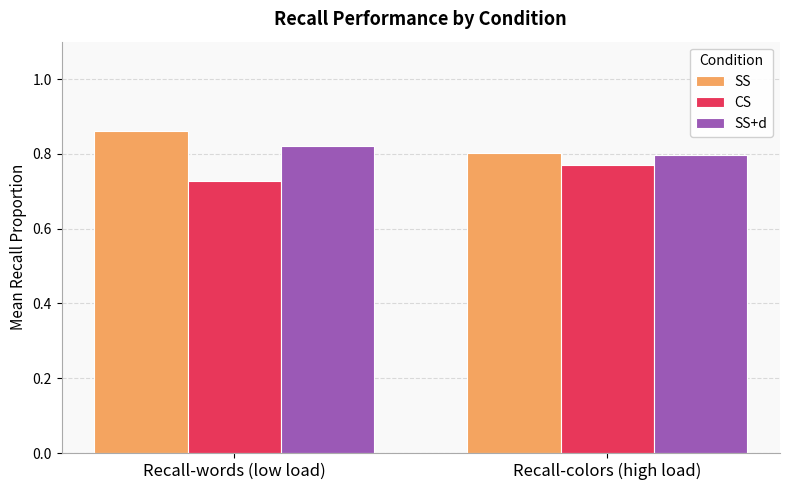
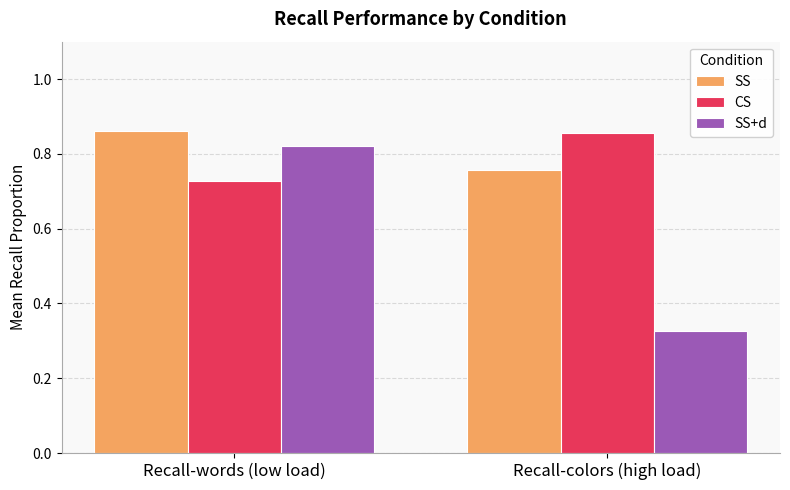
SS, Recall-colors (high load): 0.80 -> 0.76
CS, Recall-colors (high load): 0.77 -> 0.86
SS+d, Recall-colors (high load): 0.80 -> 0.33
